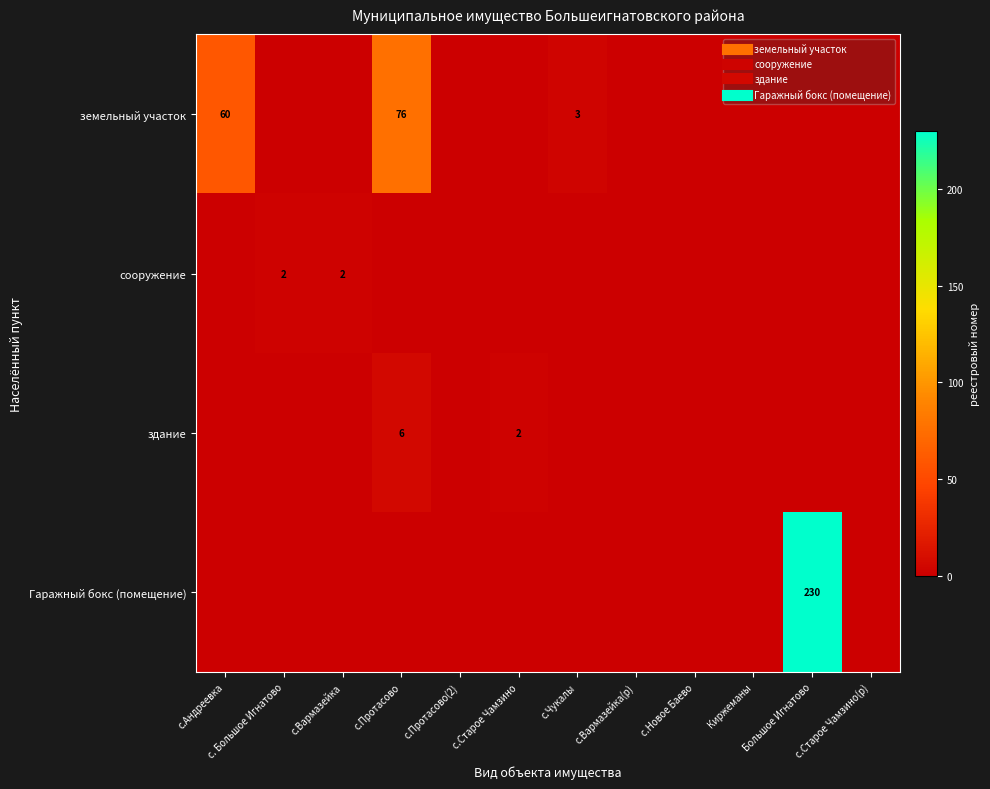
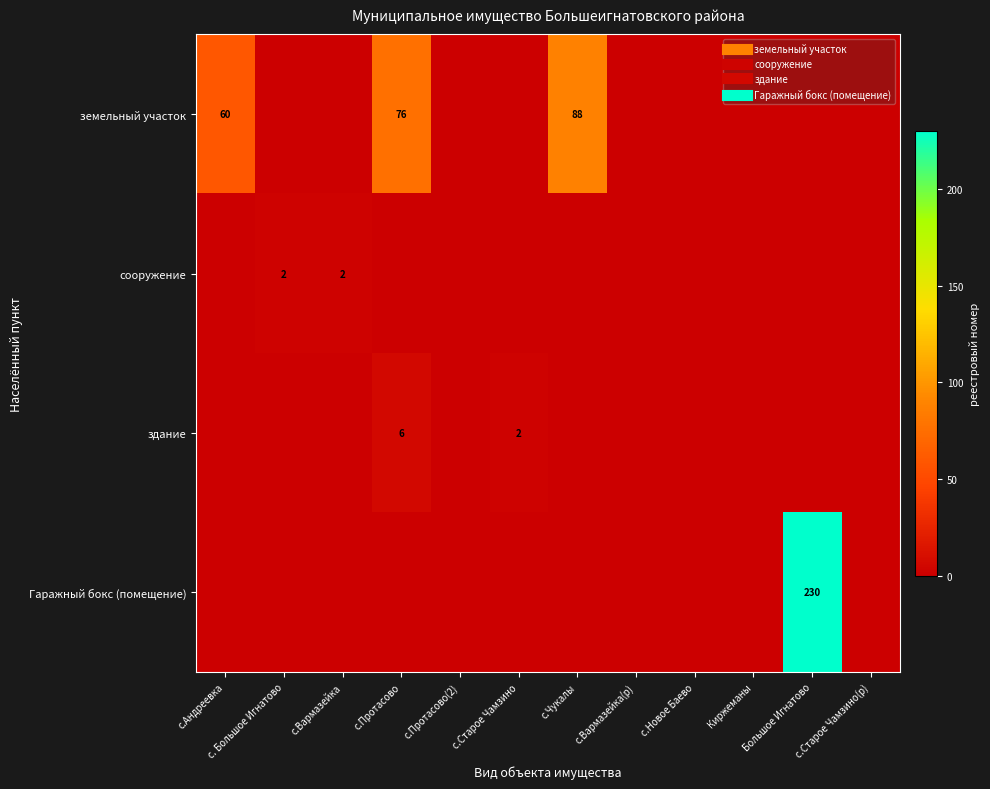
земельный участок, с.Чукалы: 3 -> 88
